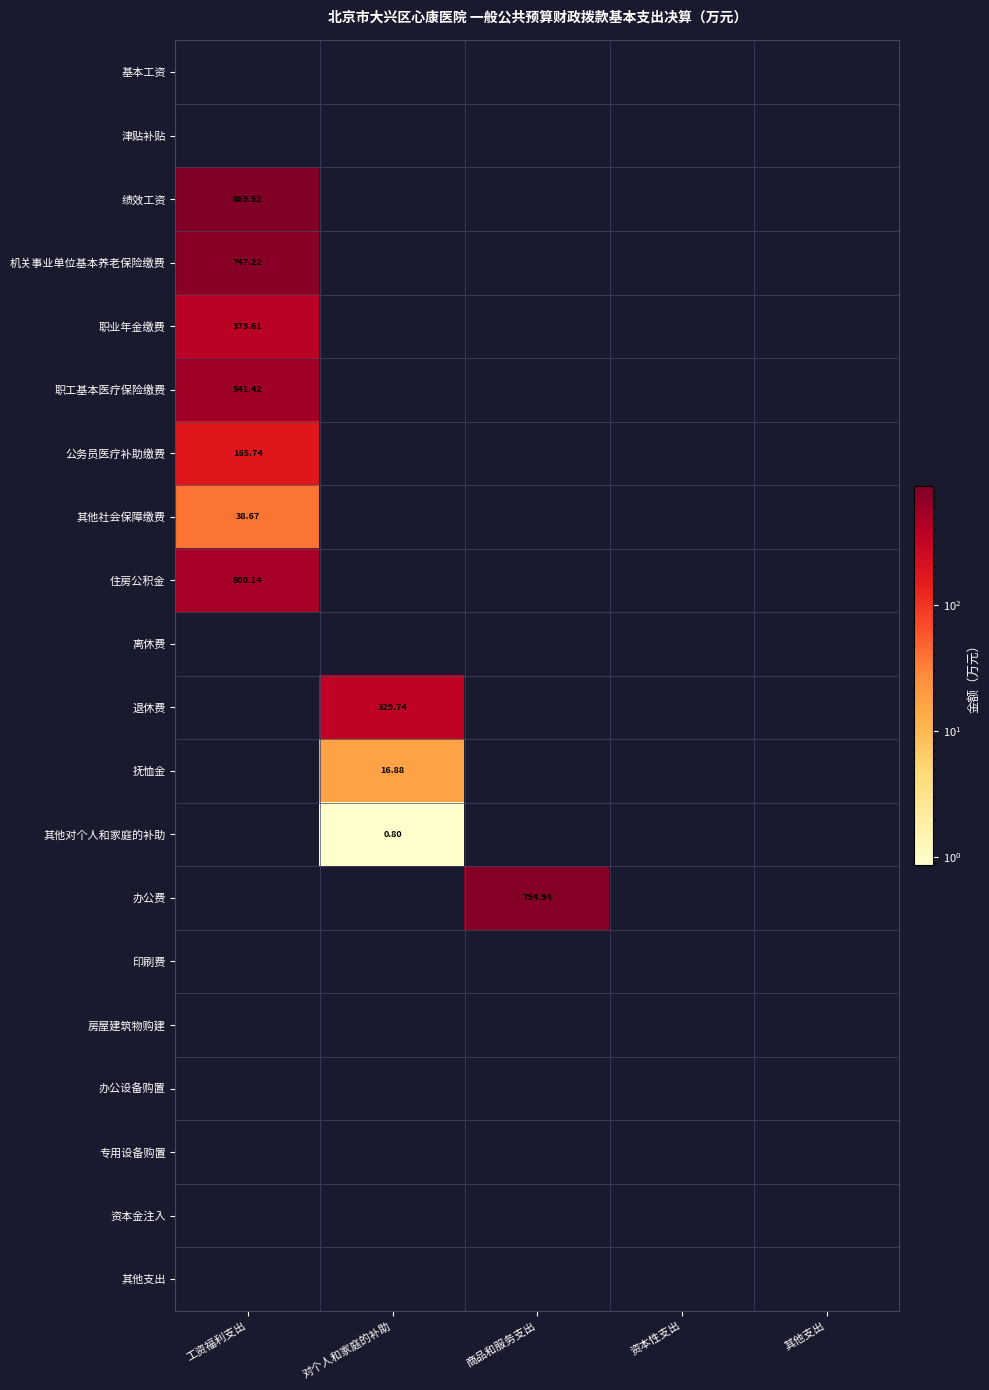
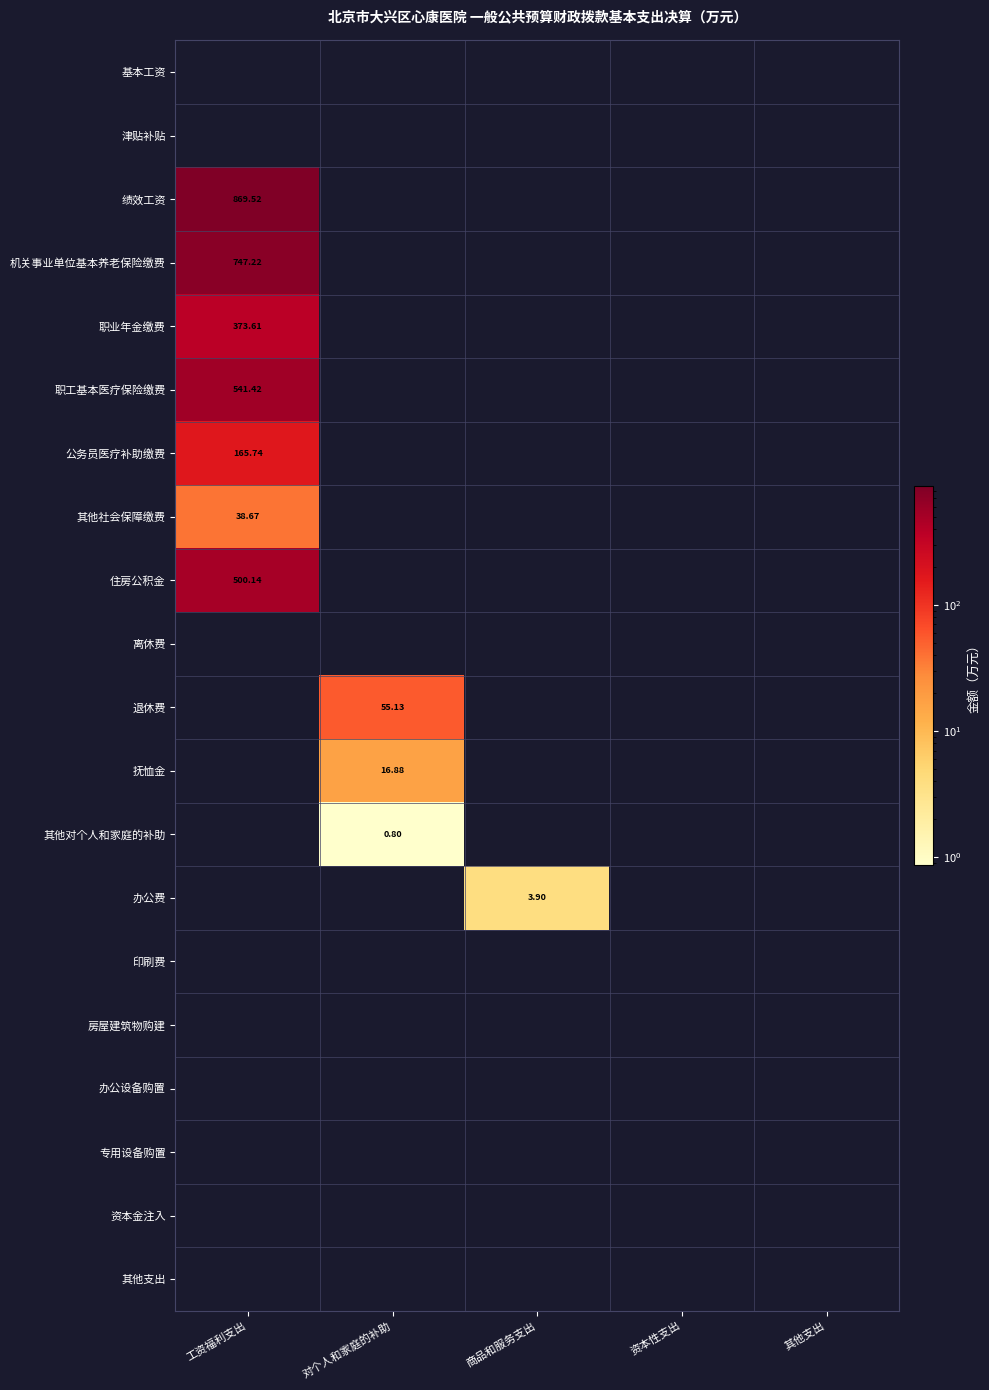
退休费, 对个人和家庭的补助: 329.74 -> 55.13
办公费, 商品和服务支出: 794.94 -> 3.90
